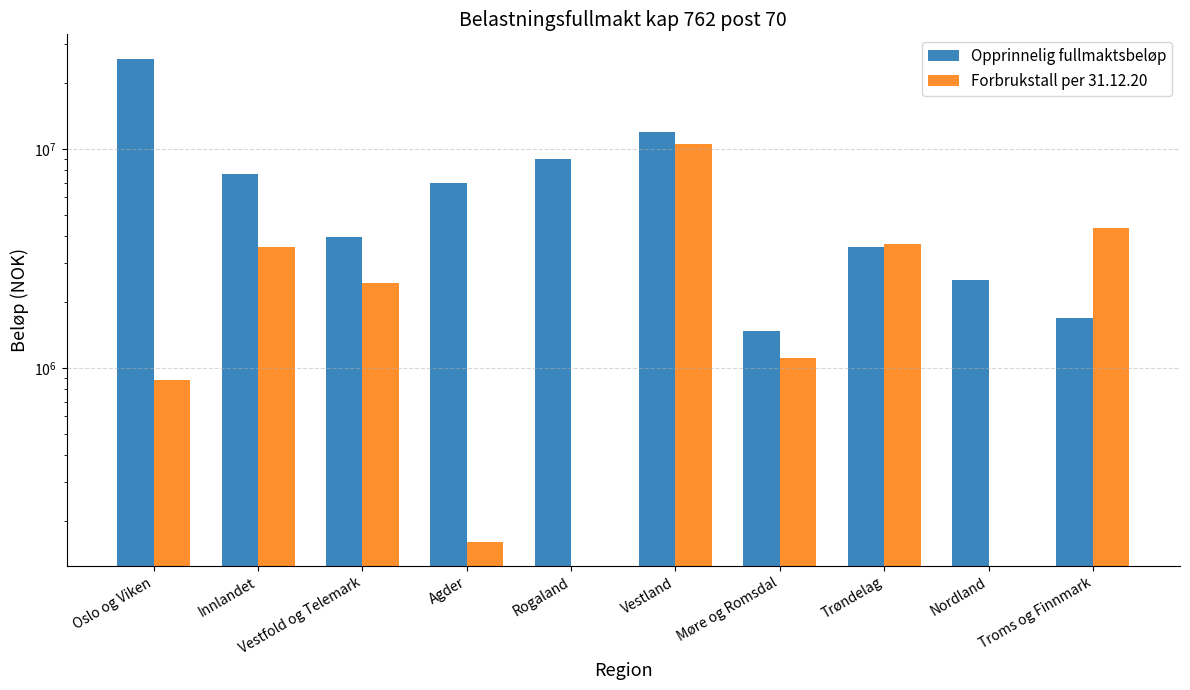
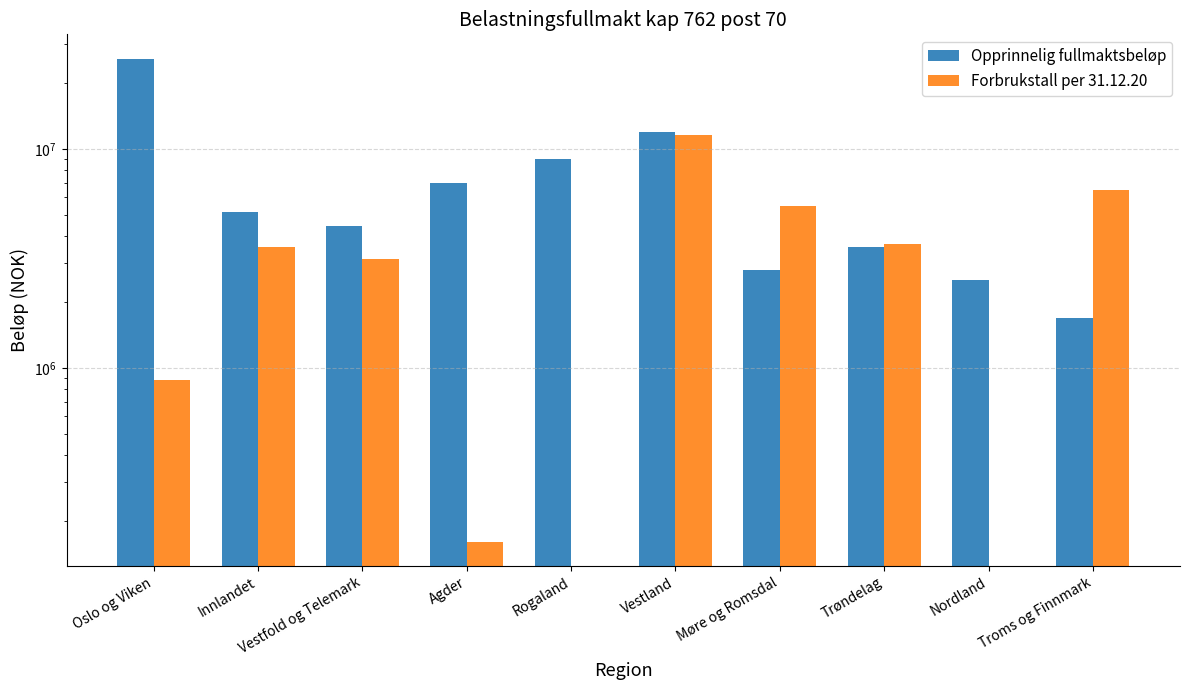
Opprinnelig fullmaktsbeløp, Innlandet: 7700000 -> 5100000
Opprinnelig fullmaktsbeløp, Vestfold og Telemark: 4000000 -> 4500000
Forbrukstall per 31.12.20, Vestfold og Telemark: 2400000 -> 3100000
Forbrukstall per 31.12.20, Vestland: 11000000 -> 12000000
Opprinnelig fullmaktsbeløp, Møre og Romsdal: 1500000 -> 2800000
Forbrukstall per 31.12.20, Møre og Romsdal: 1100000 -> 5500000
Forbrukstall per 31.12.20, Troms og Finnmark: 4300000 -> 6500000
